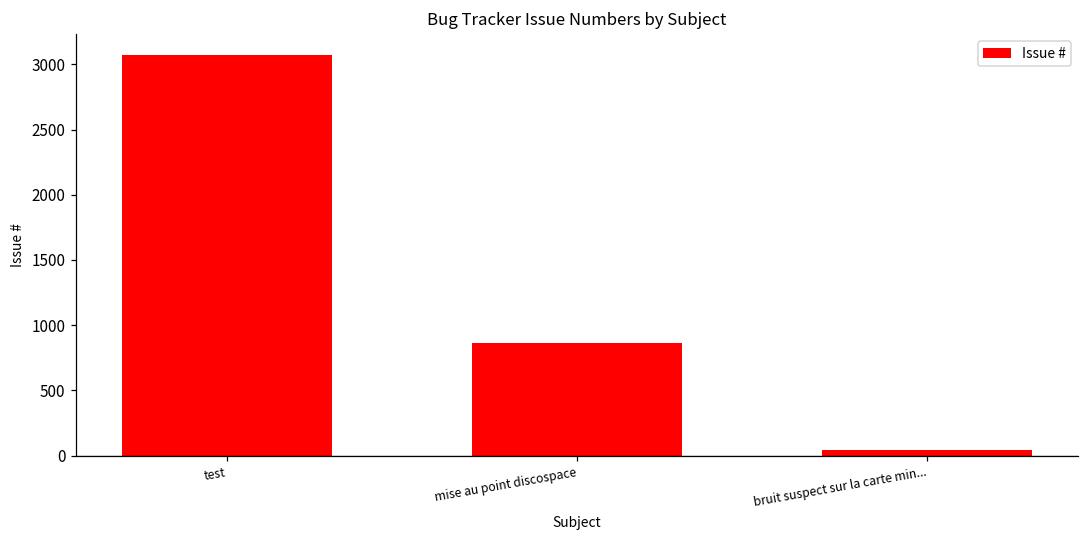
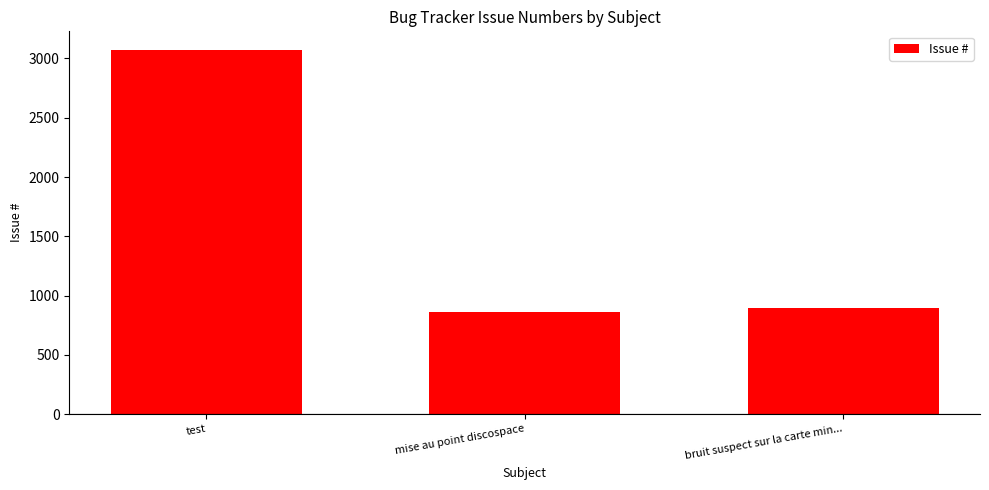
bruit suspect sur la carte min...: 40 -> 890
